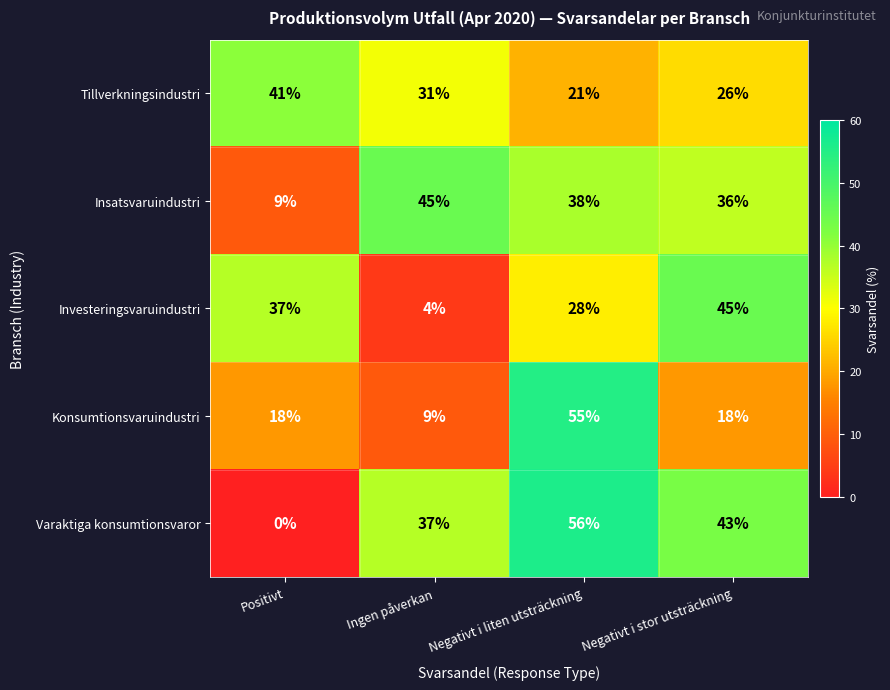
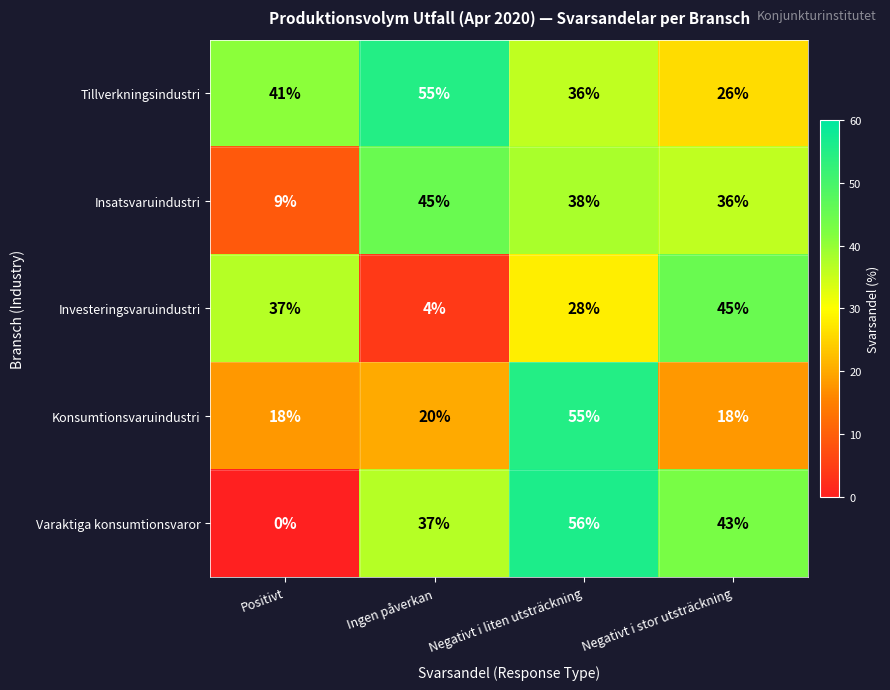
Tillverkningsindustri, Ingen påverkan: 31% -> 55%
Tillverkningsindustri, Negativt i liten utsträckning: 21% -> 36%
Konsumtionsvaruindustri, Ingen påverkan: 9% -> 20%
